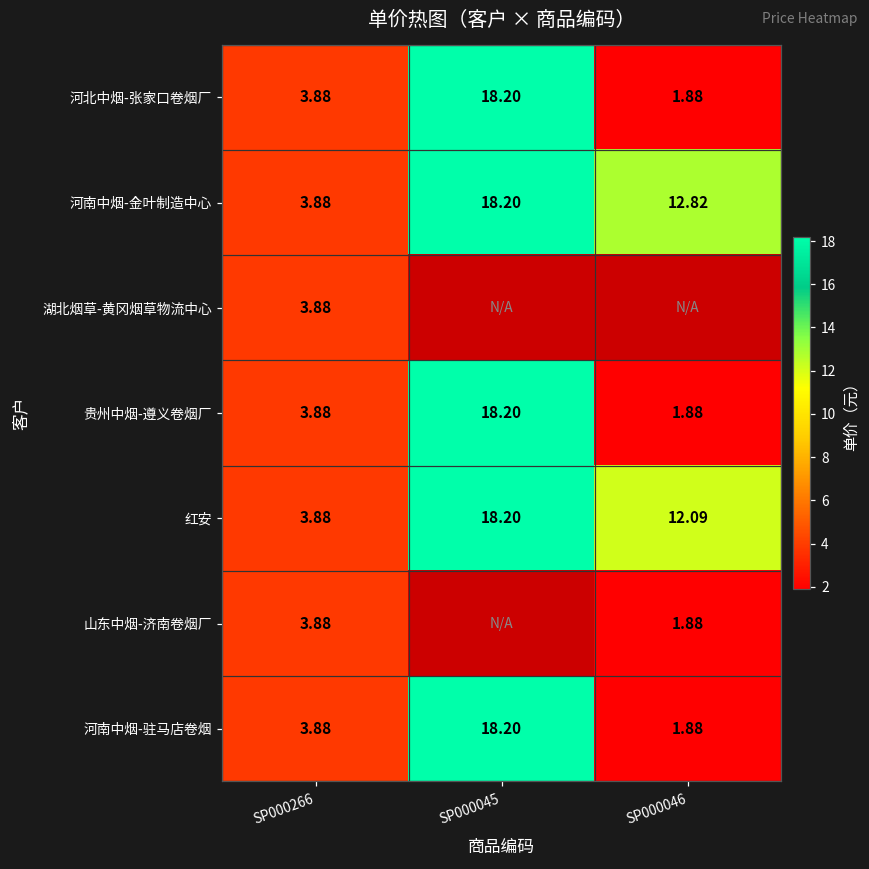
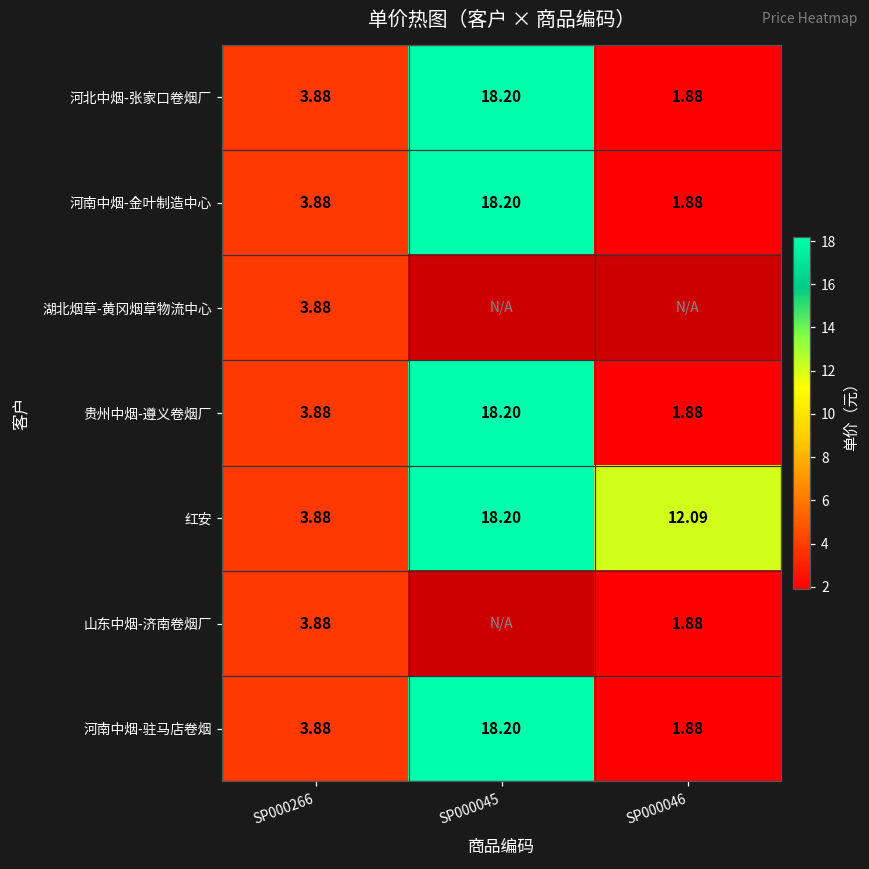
河南中烟-金叶制造中心, SP000046: 12.82 -> 1.88
